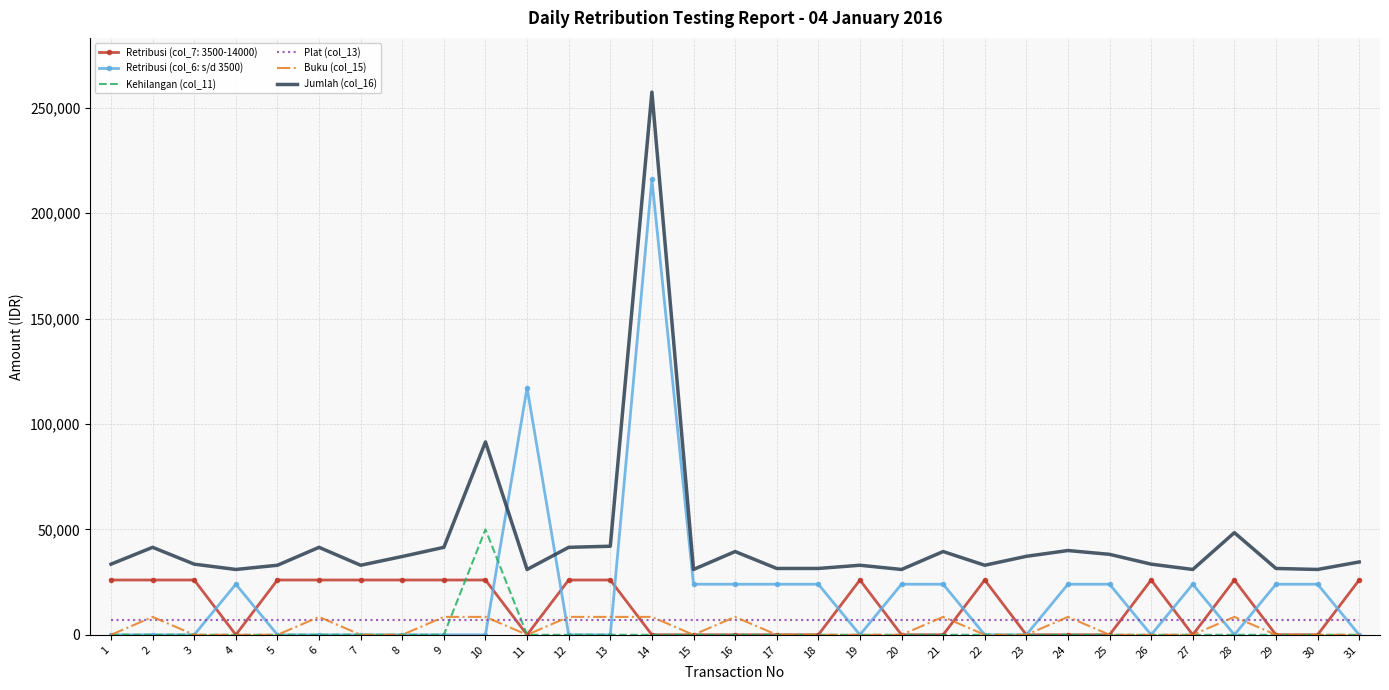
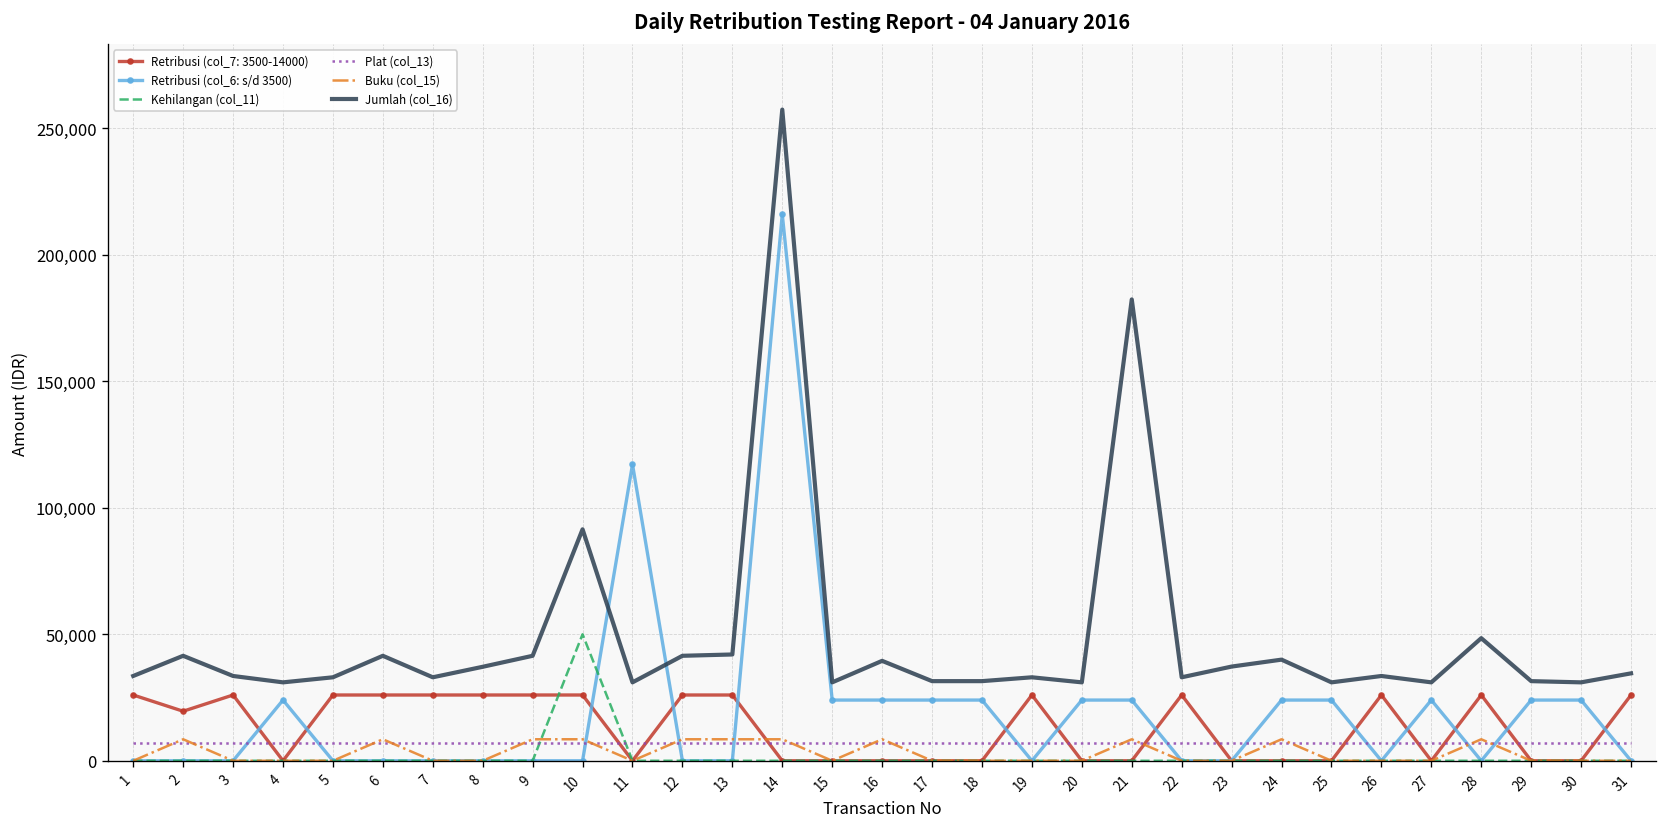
Retribusi (col_7: 3500-14000), 2: 26,000 -> 20,000
Jumlah (col_16), 21: 40,000 -> 182,000
Jumlah (col_16), 25: 38,000 -> 31,000
